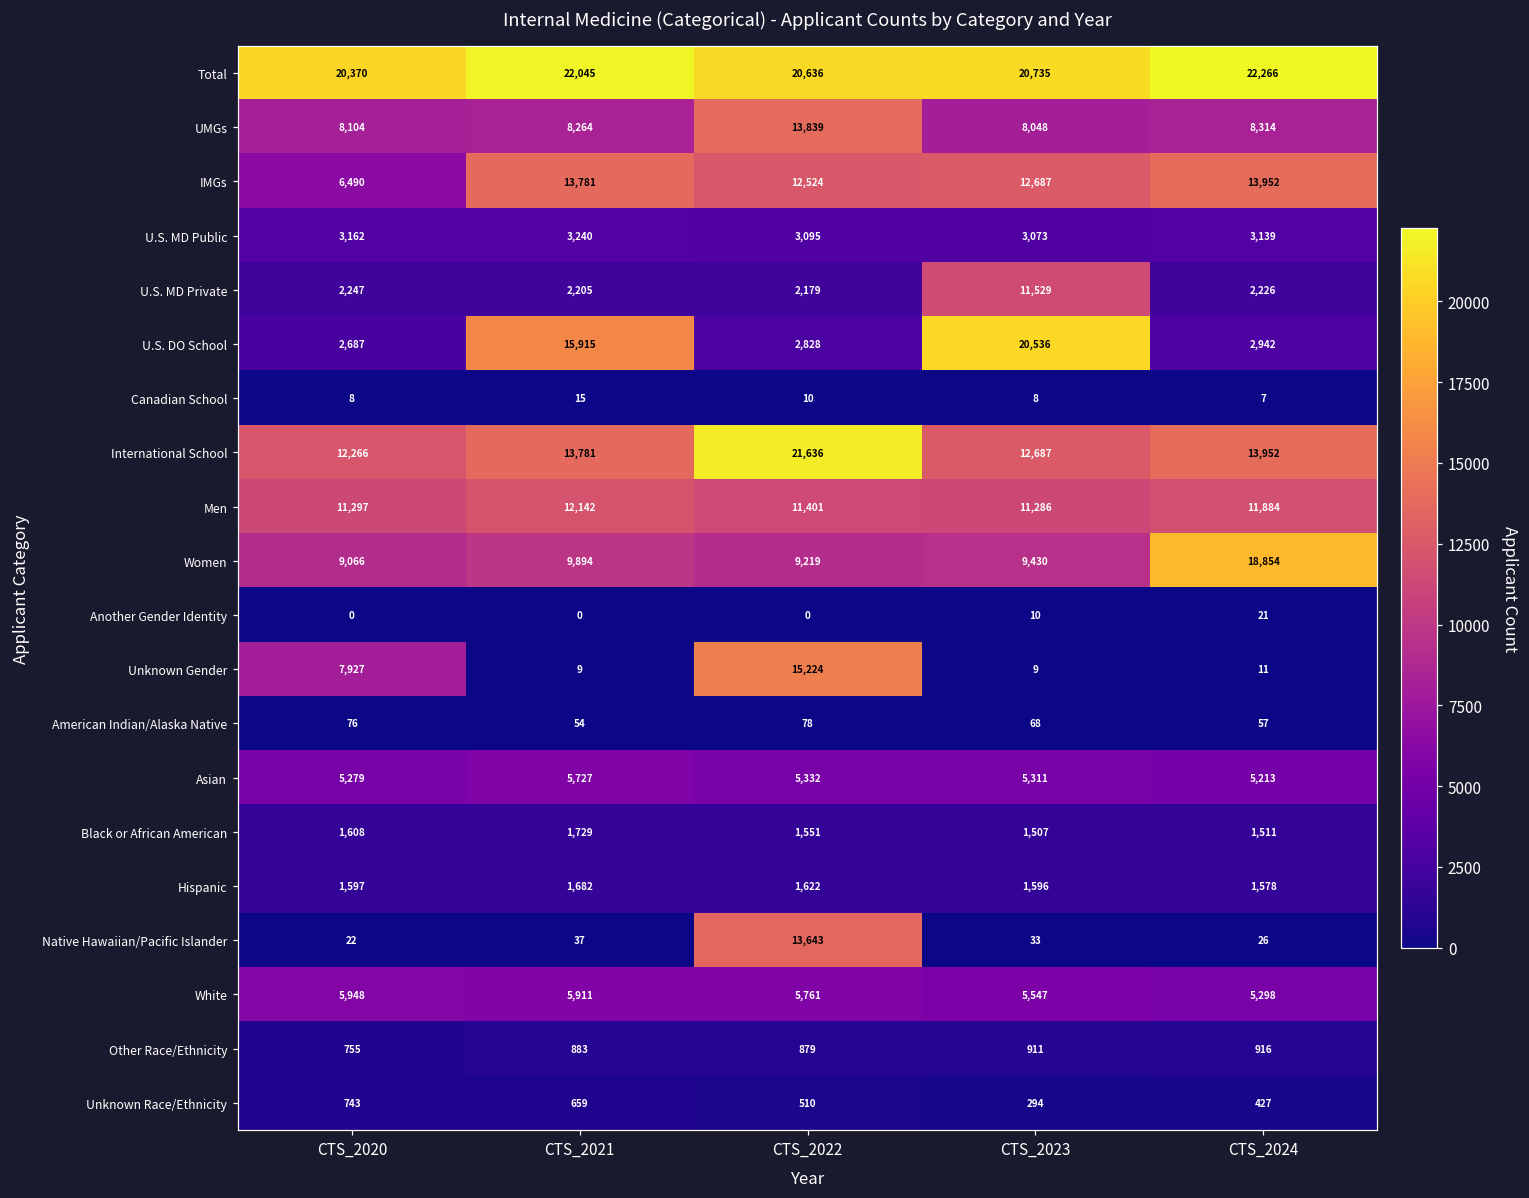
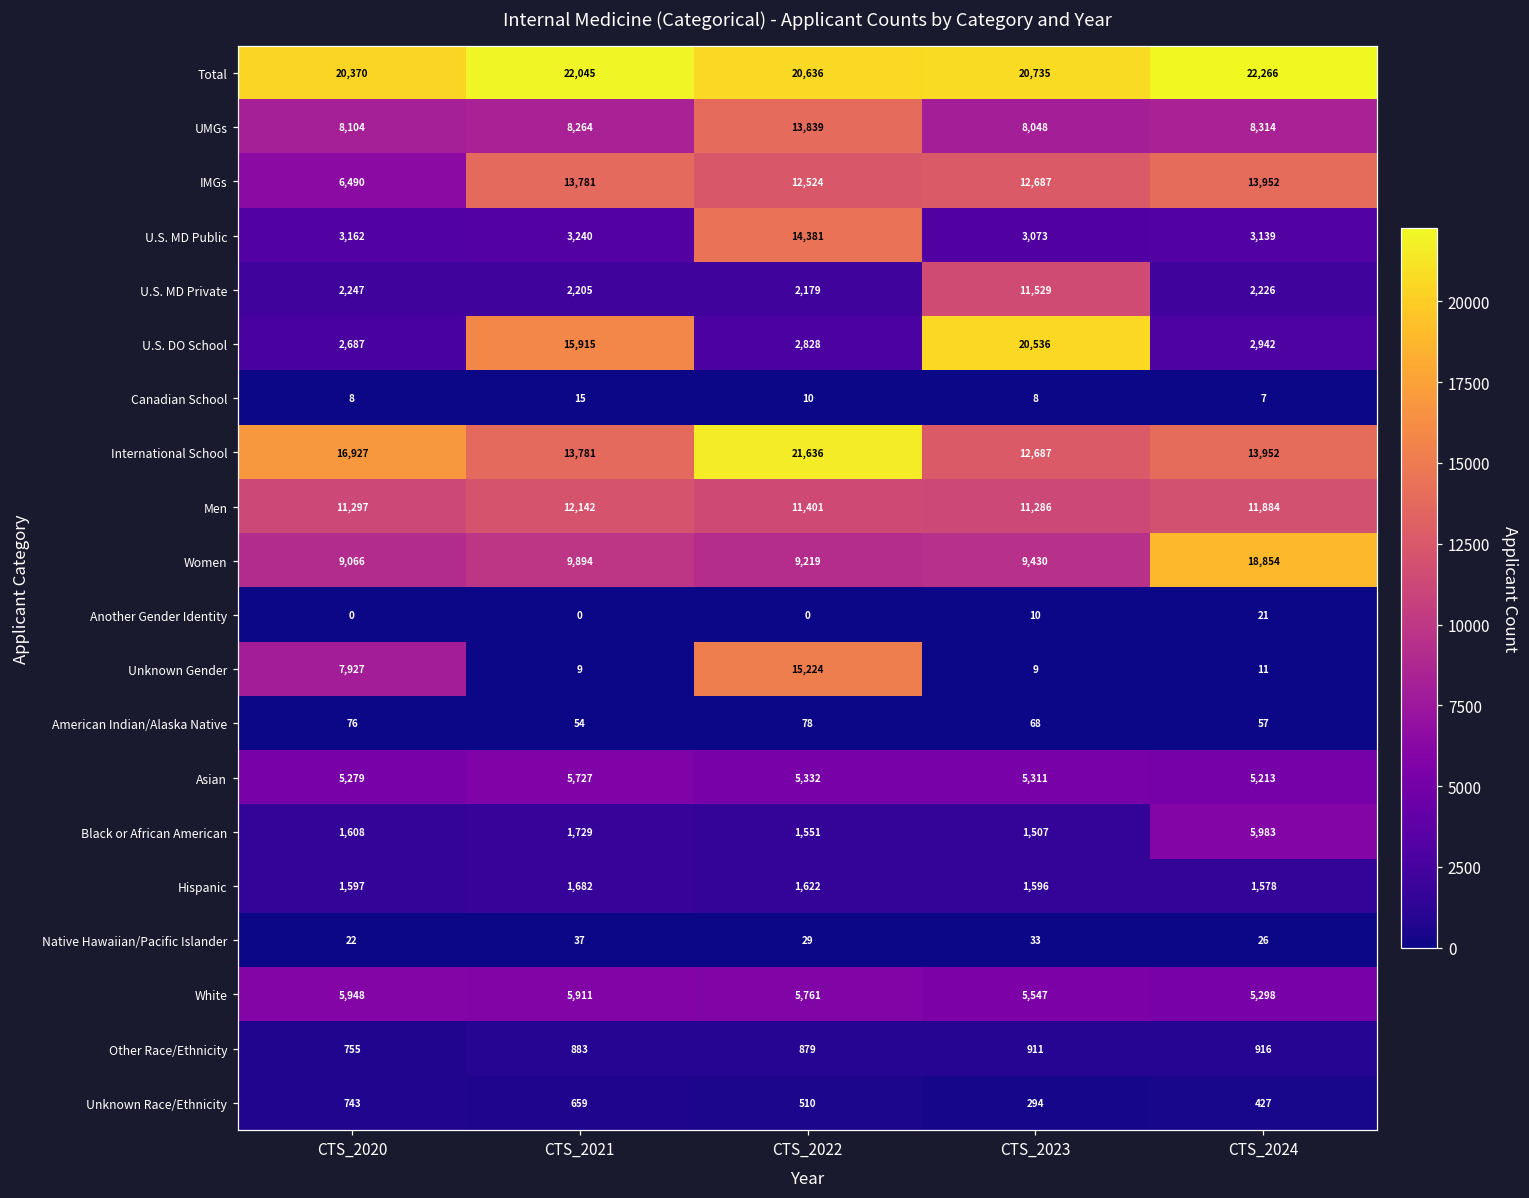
U.S. MD Public, CTS_2022: 3,095 -> 14,381
International School, CTS_2020: 12,266 -> 16,927
Black or African American, CTS_2024: 1,511 -> 5,983
Native Hawaiian/Pacific Islander, CTS_2022: 13,643 -> 29
